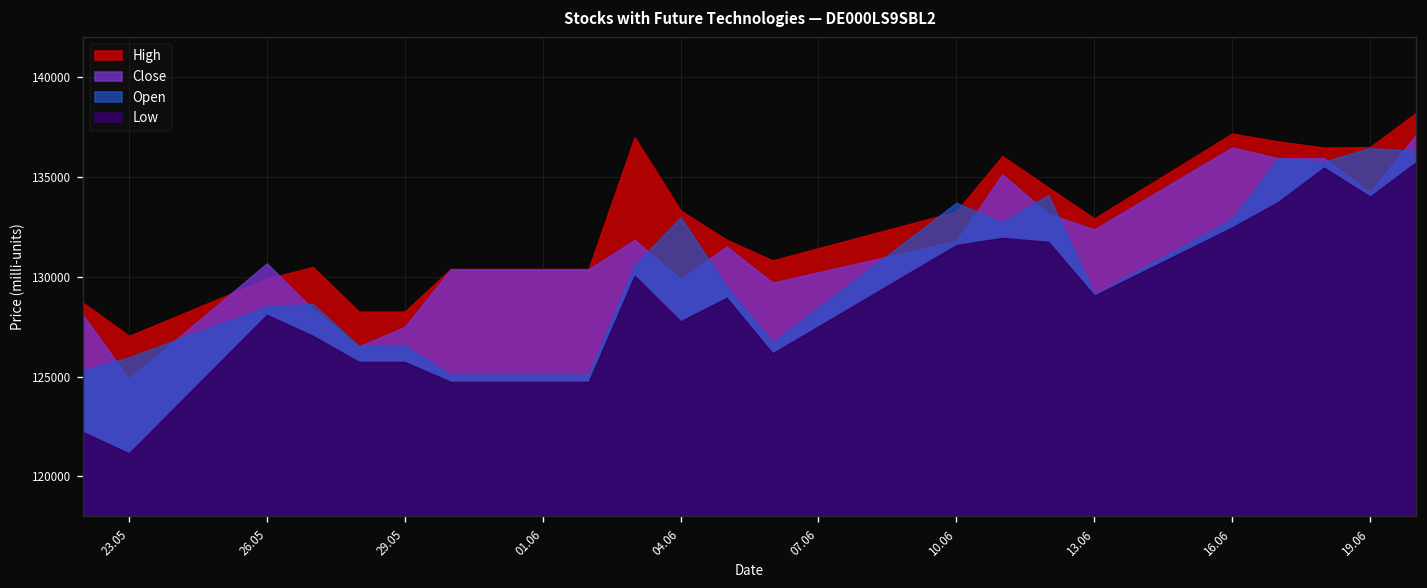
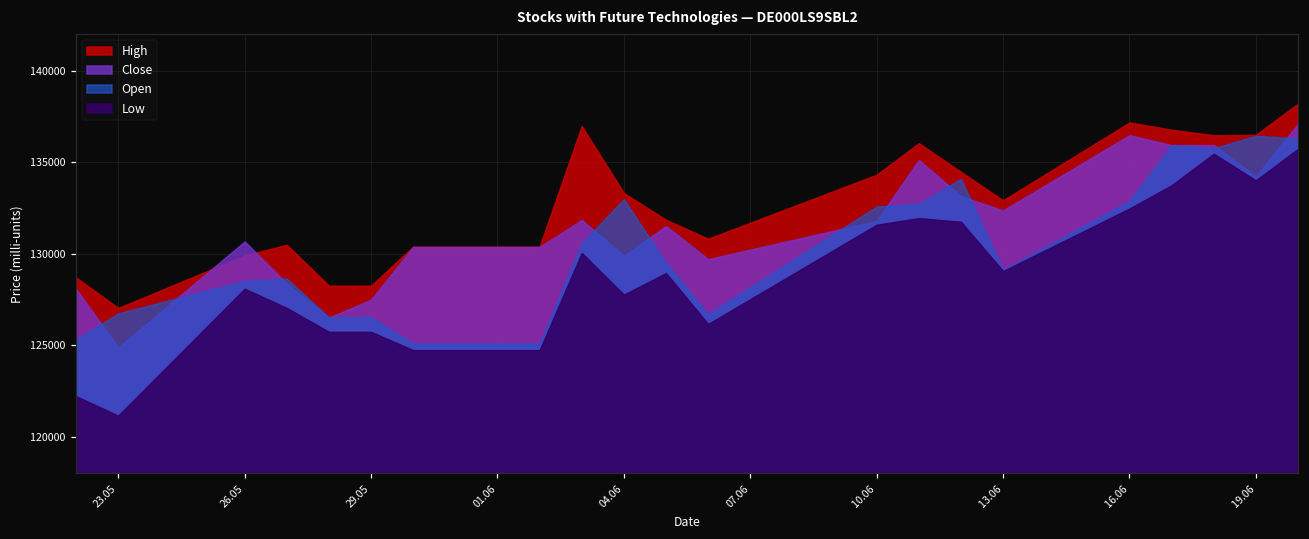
Open, 23.05: 126000 -> 126700
High, 10.06: 133300 -> 134300
Open, 10.06: 133700 -> 132600
